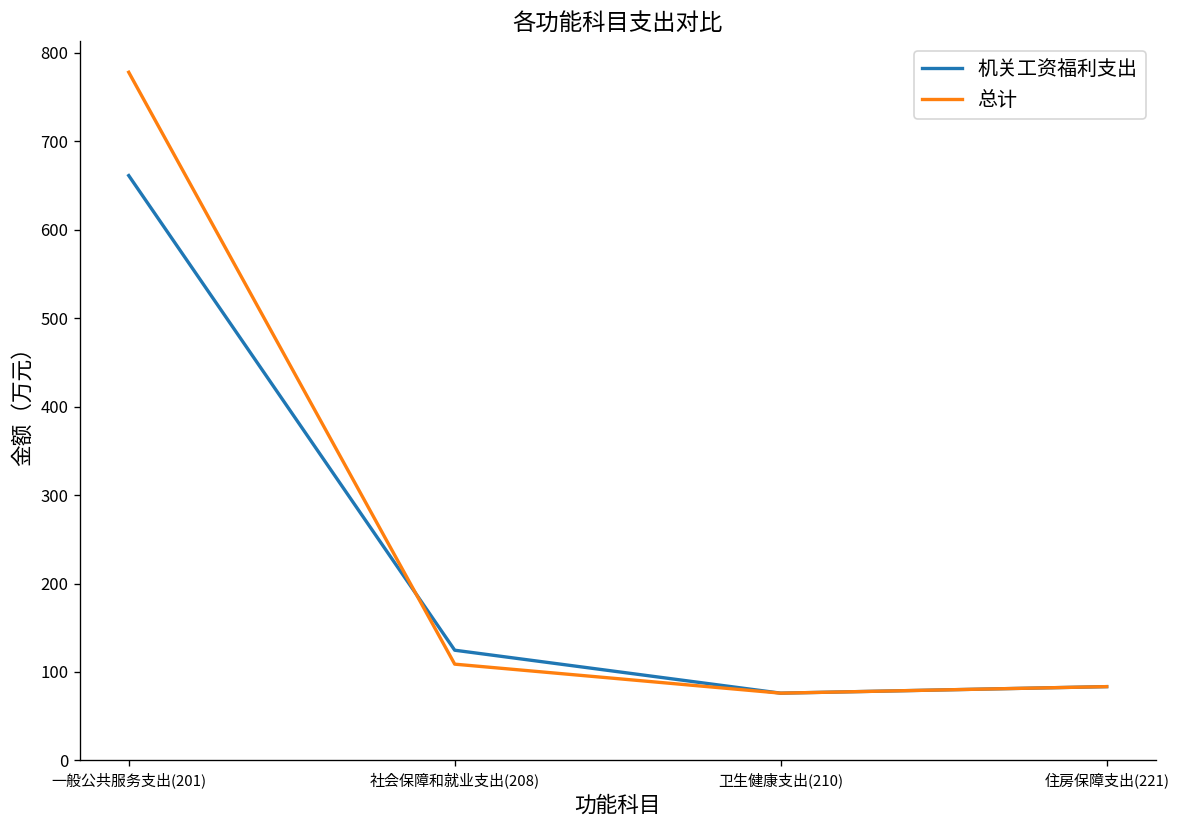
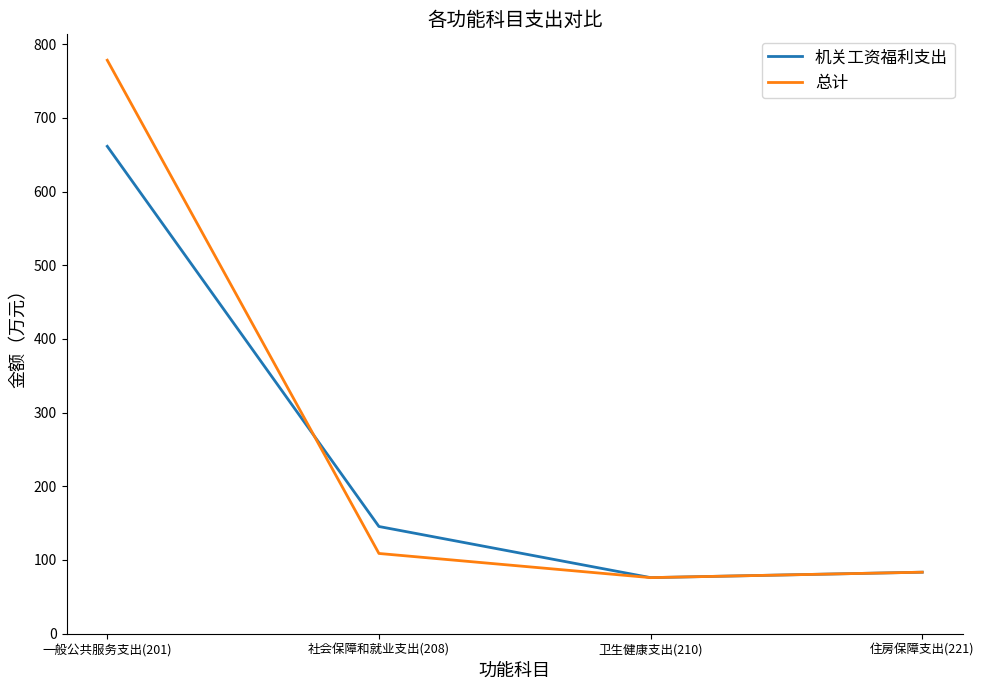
机关工资福利支出, 社会保障和就业支出(208): 120 -> 150
